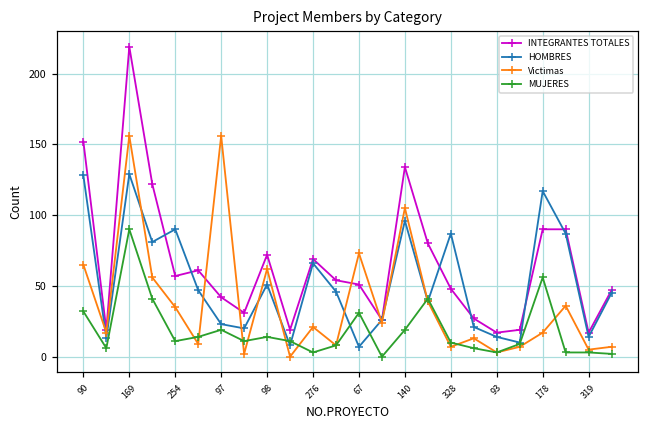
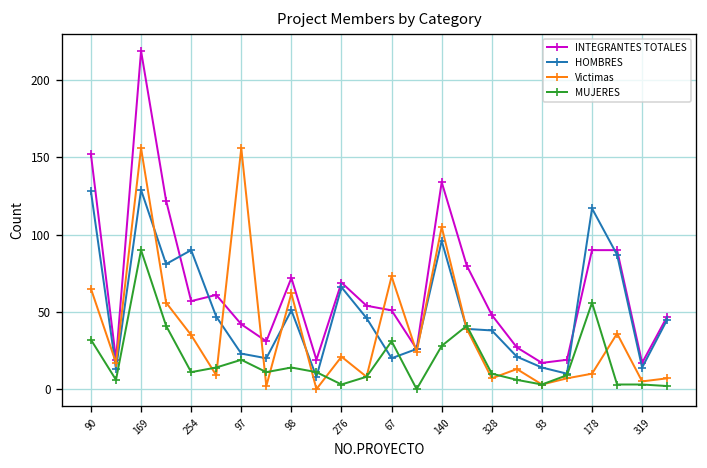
HOMBRES, 67: 7 -> 20
MUJERES, 140: 19 -> 28
HOMBRES, 328: 87 -> 38
Victimas, 178: 17 -> 10
